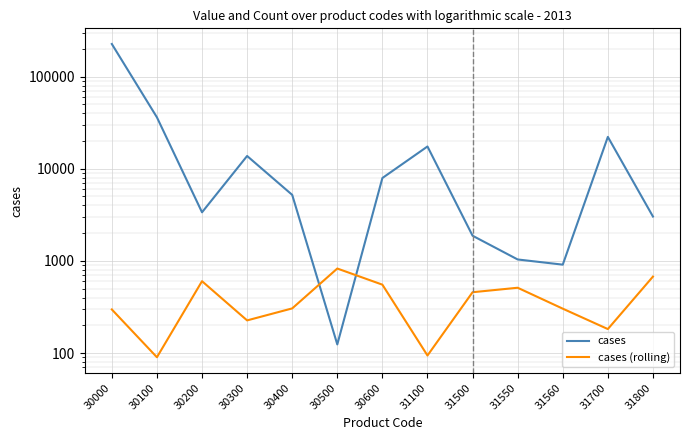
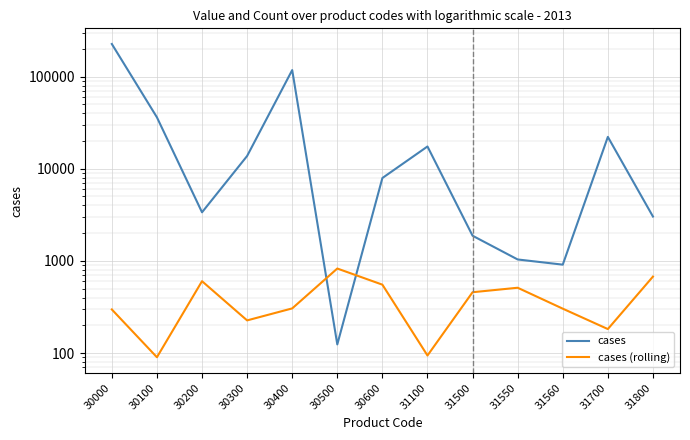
cases, 30400: 5000 -> 120000
